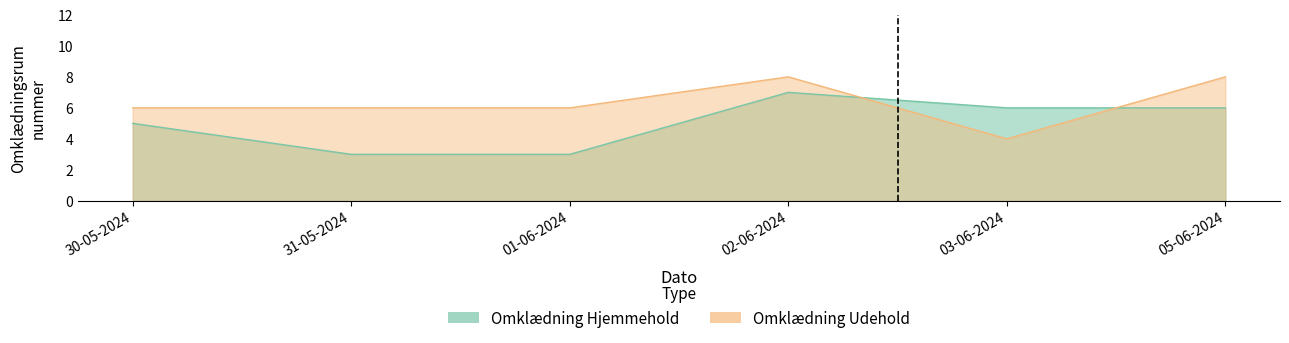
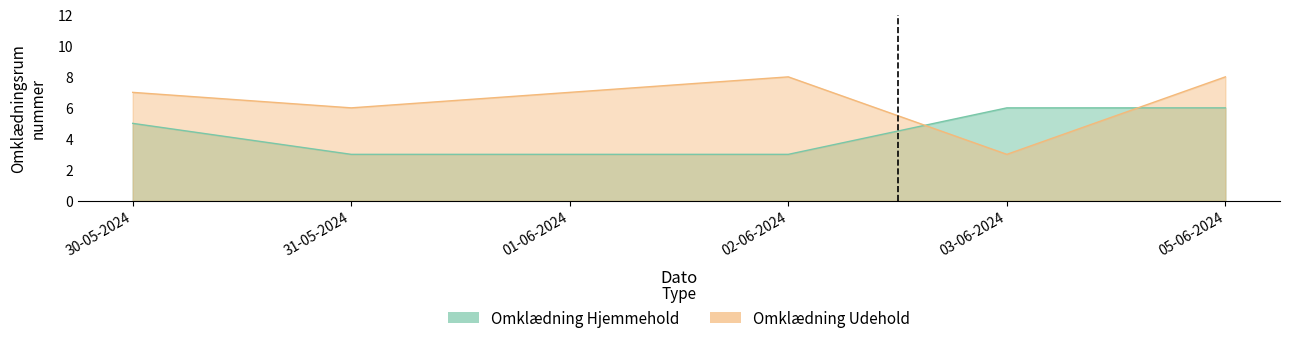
Omklædning Udehold, 30-05-2024: 6 -> 7
Omklædning Udehold, 01-06-2024: 6 -> 7
Omklædning Hjemmehold, 02-06-2024: 7 -> 3
Omklædning Udehold, 03-06-2024: 4 -> 3
